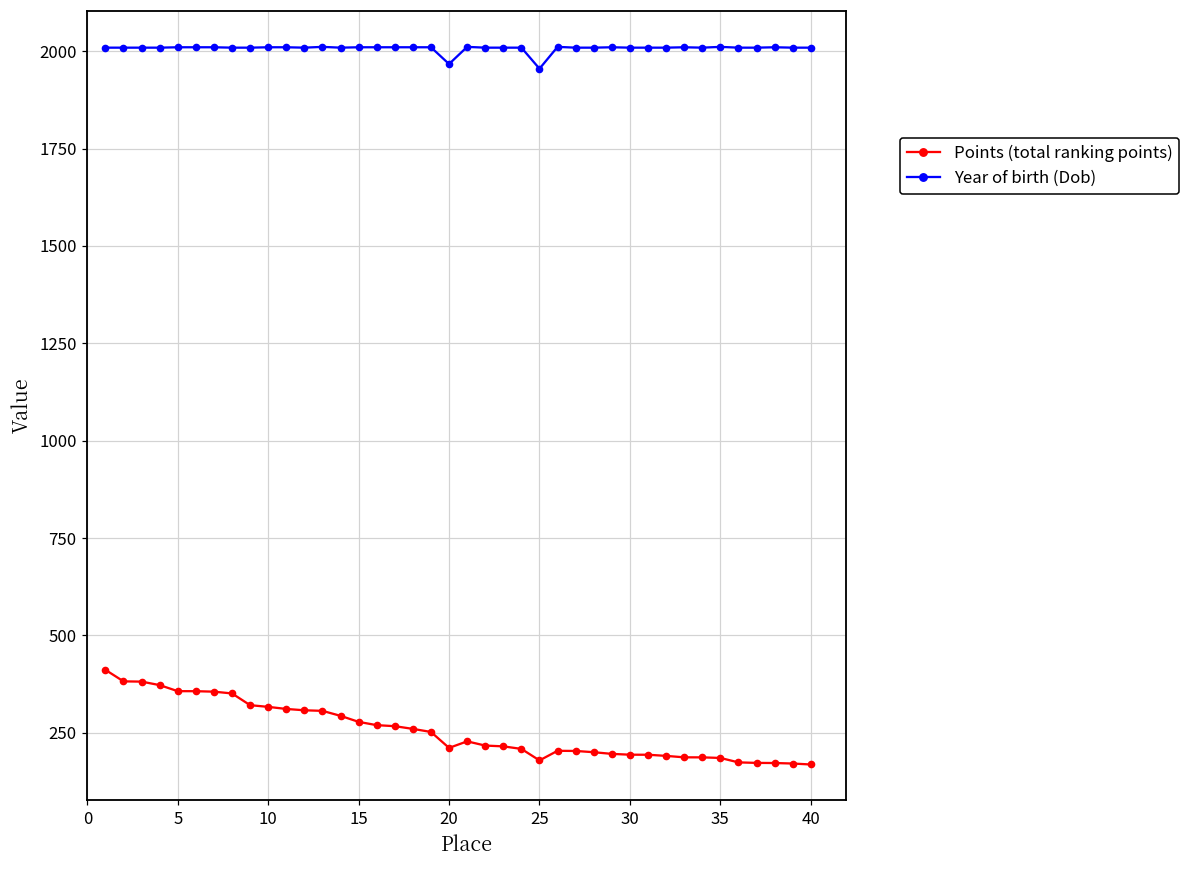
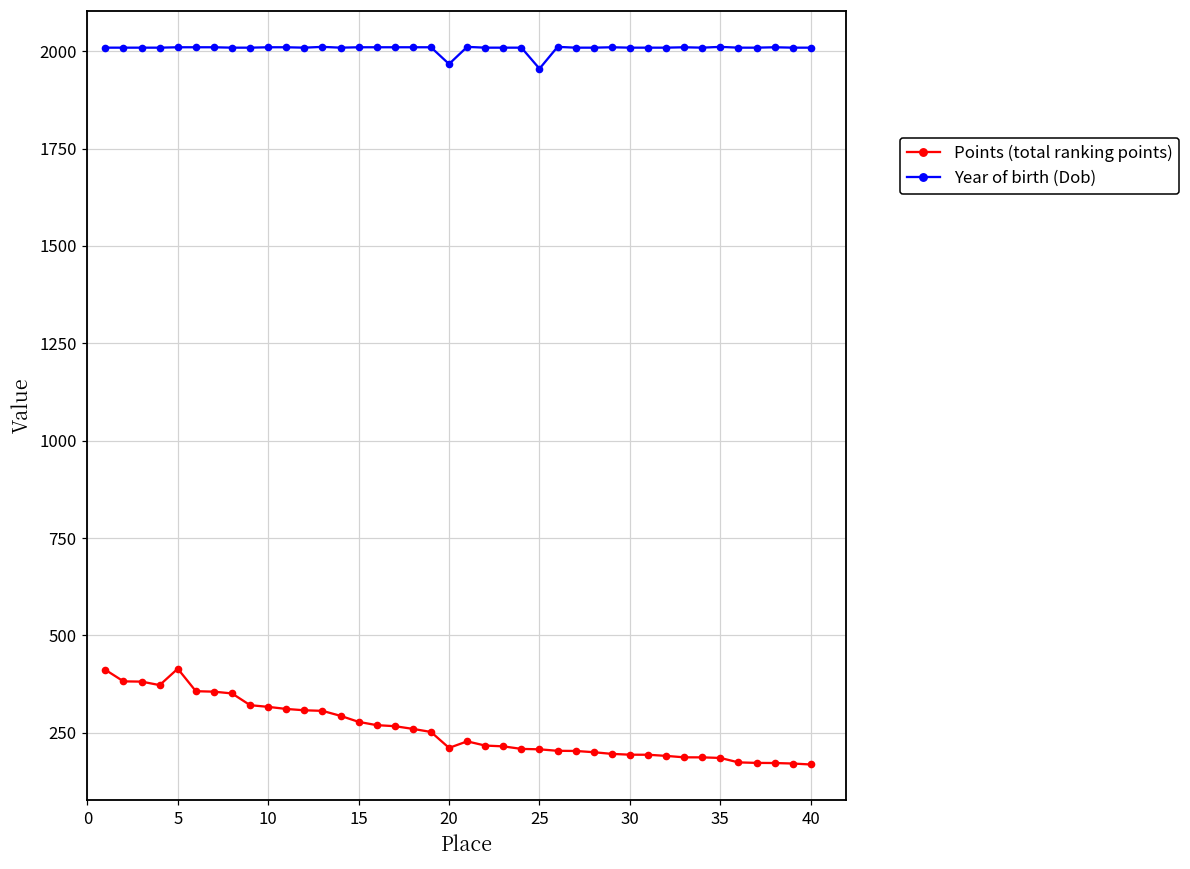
Points (total ranking points), 5: 360 -> 410
Points (total ranking points), 25: 180 -> 210
